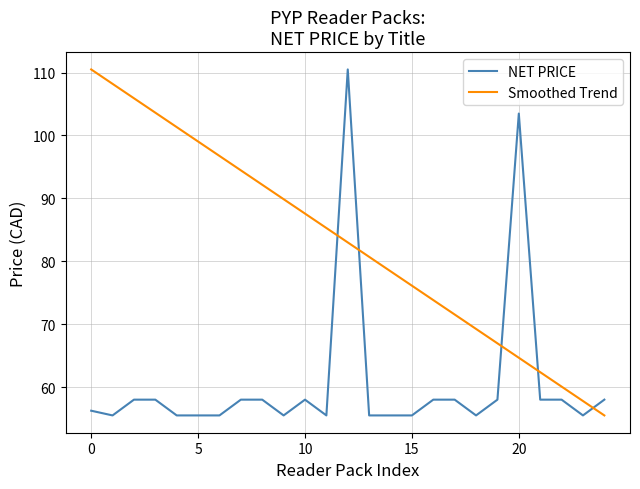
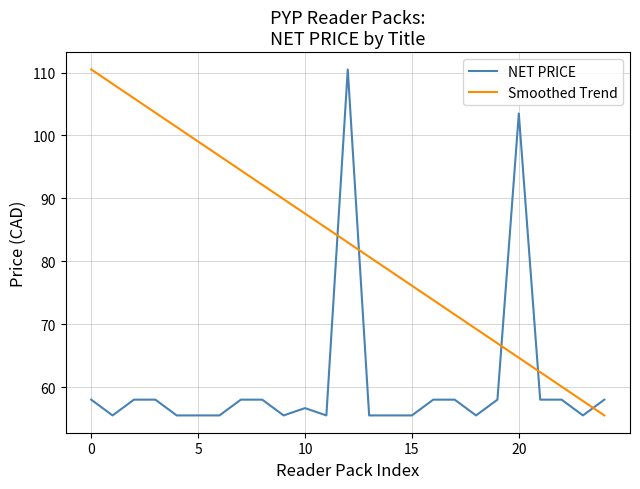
NET PRICE, 0: 56 -> 58
NET PRICE, 10: 58 -> 57
